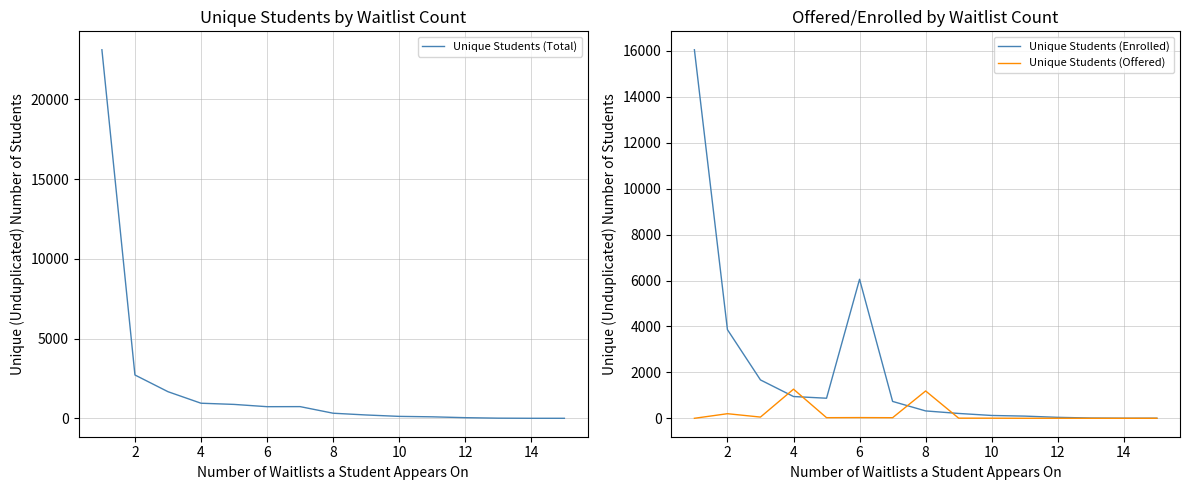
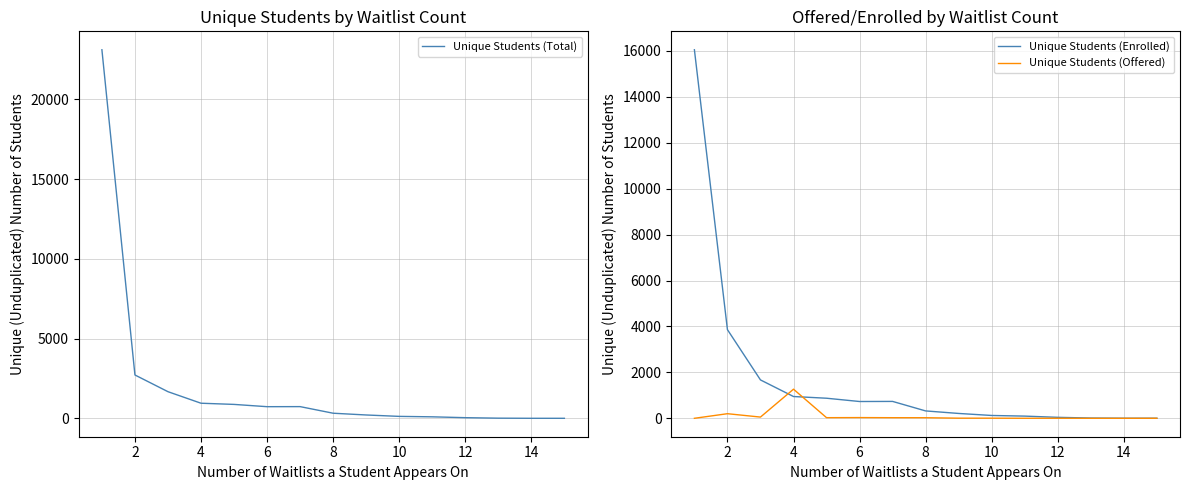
Offered/Enrolled by Waitlist Count, Unique Students (Enrolled), 6: 6100 -> 700
Offered/Enrolled by Waitlist Count, Unique Students (Offered), 8: 1200 -> 0
